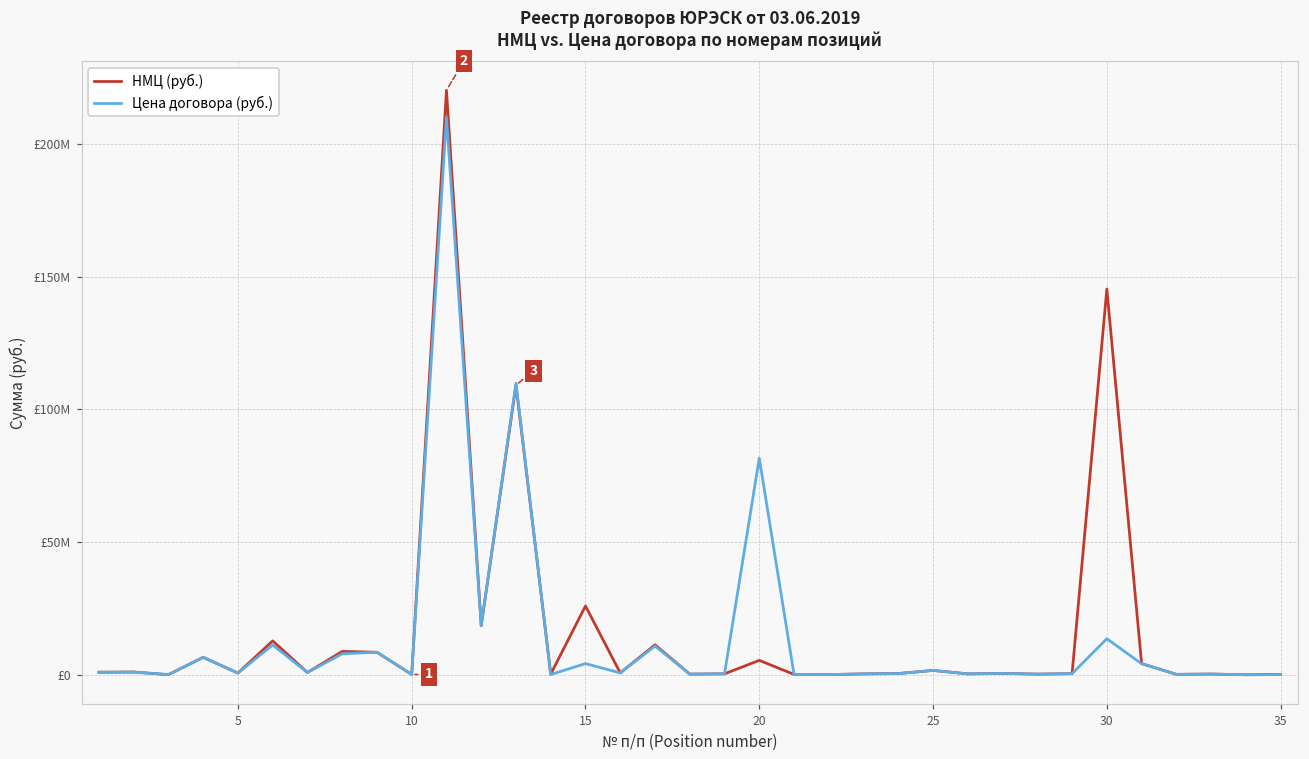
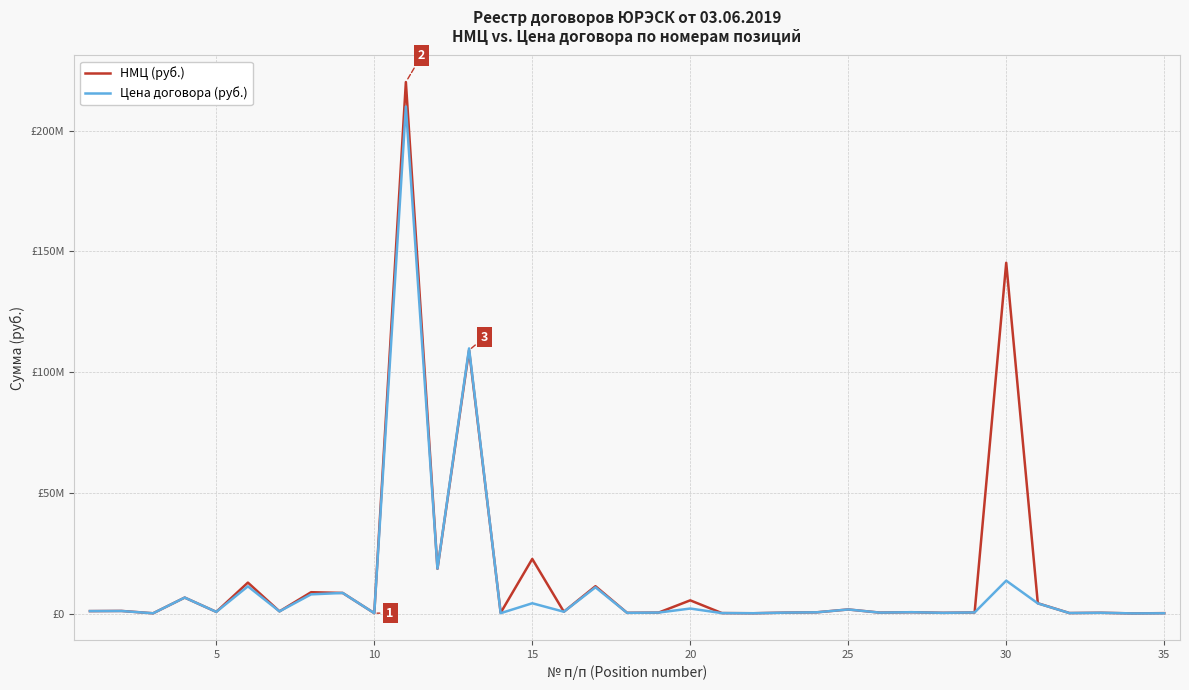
НМЦ (руб.), 15: £26000000 -> £23000000
Цена договора (руб.), 20: £82000000 -> £2000000
